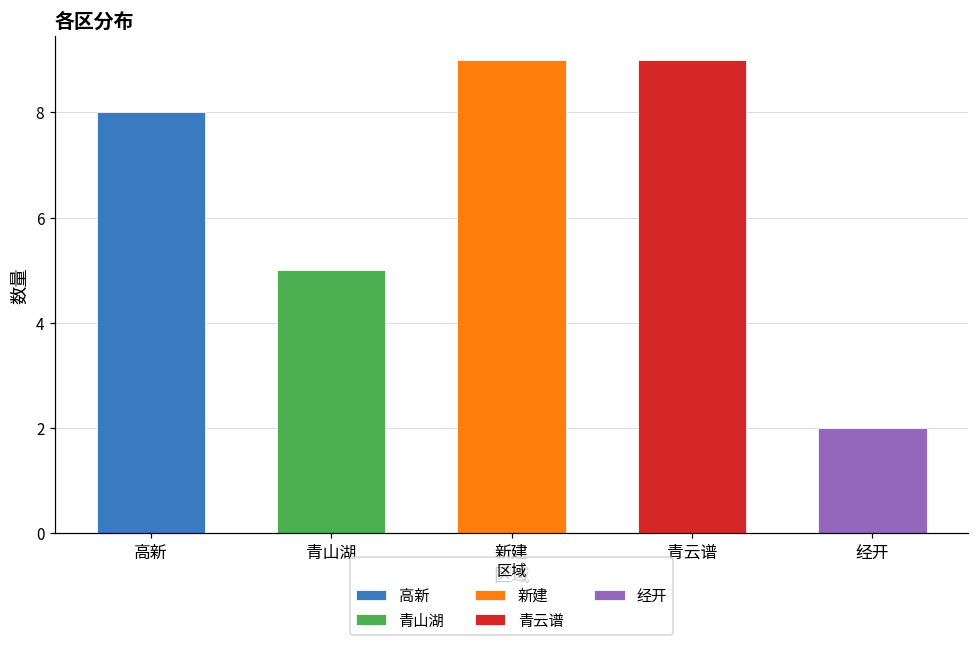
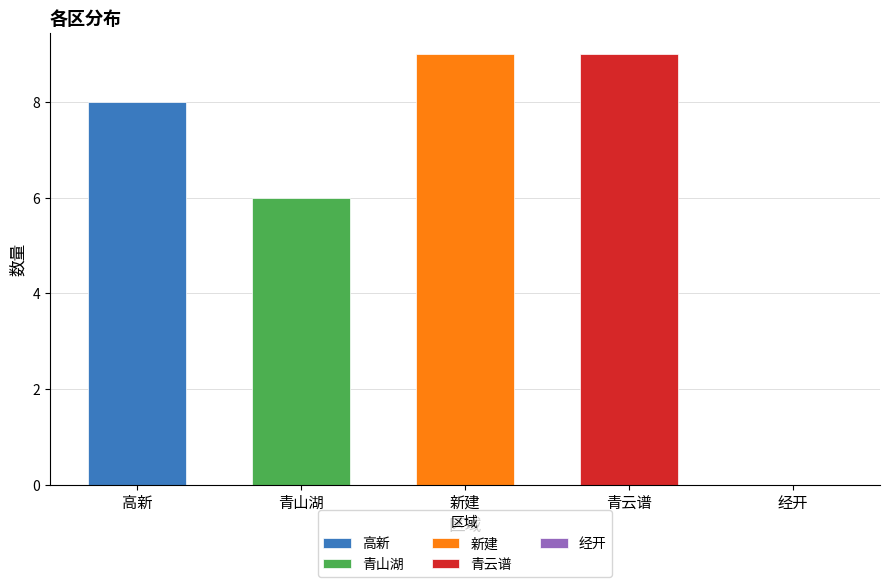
青山湖: 5 -> 6
经开: 2 -> 0
